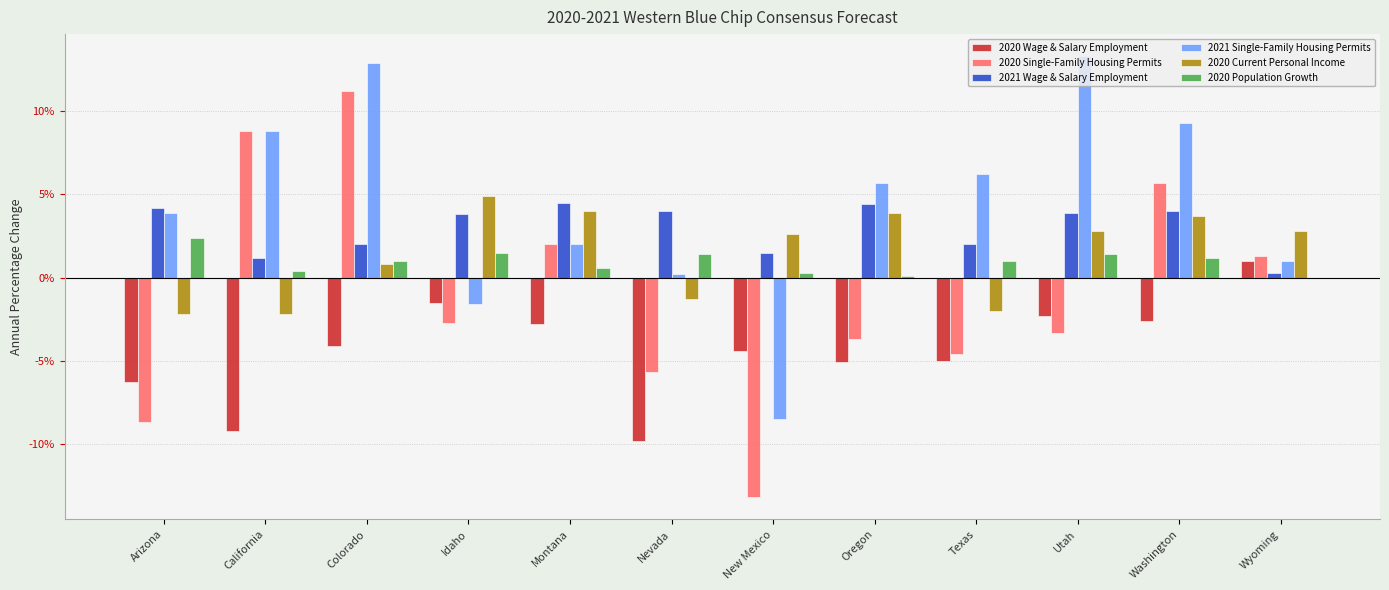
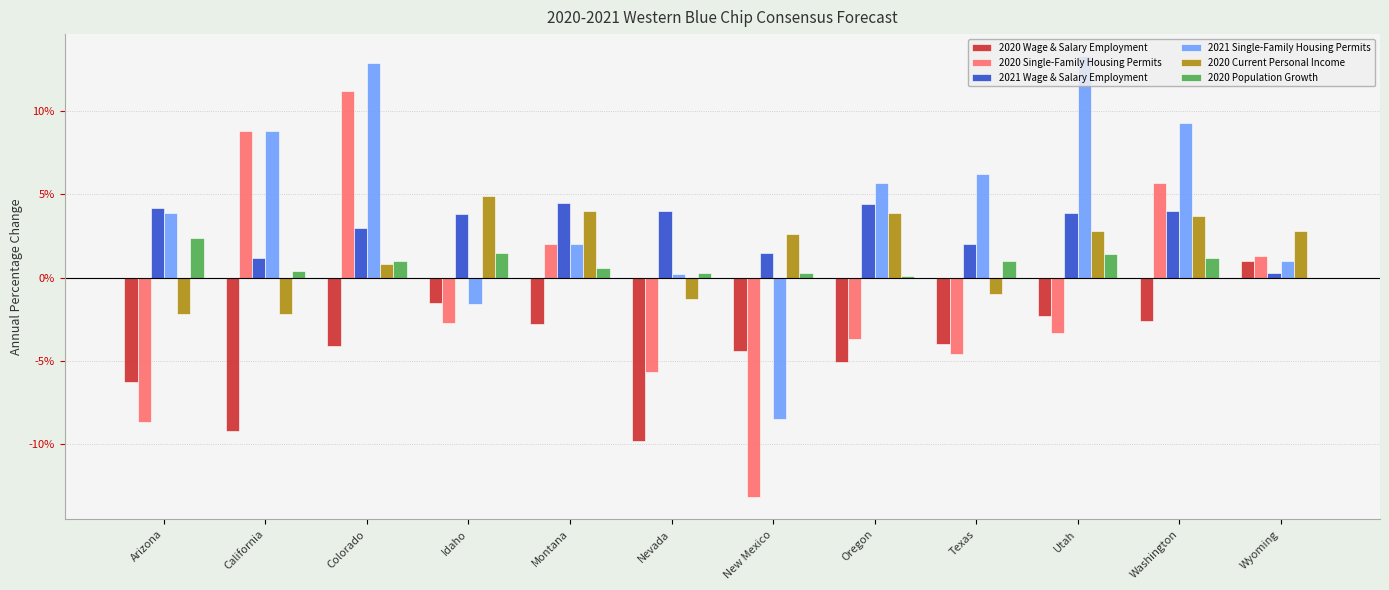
2021 Wage & Salary Employment, Colorado: 2.0% -> 3.0%
2020 Population Growth, Nevada: 1.4% -> 0.3%
2020 Wage & Salary Employment, Texas: -5.0% -> -4.0%
2020 Current Personal Income, Texas: -2.0% -> -1.0%
